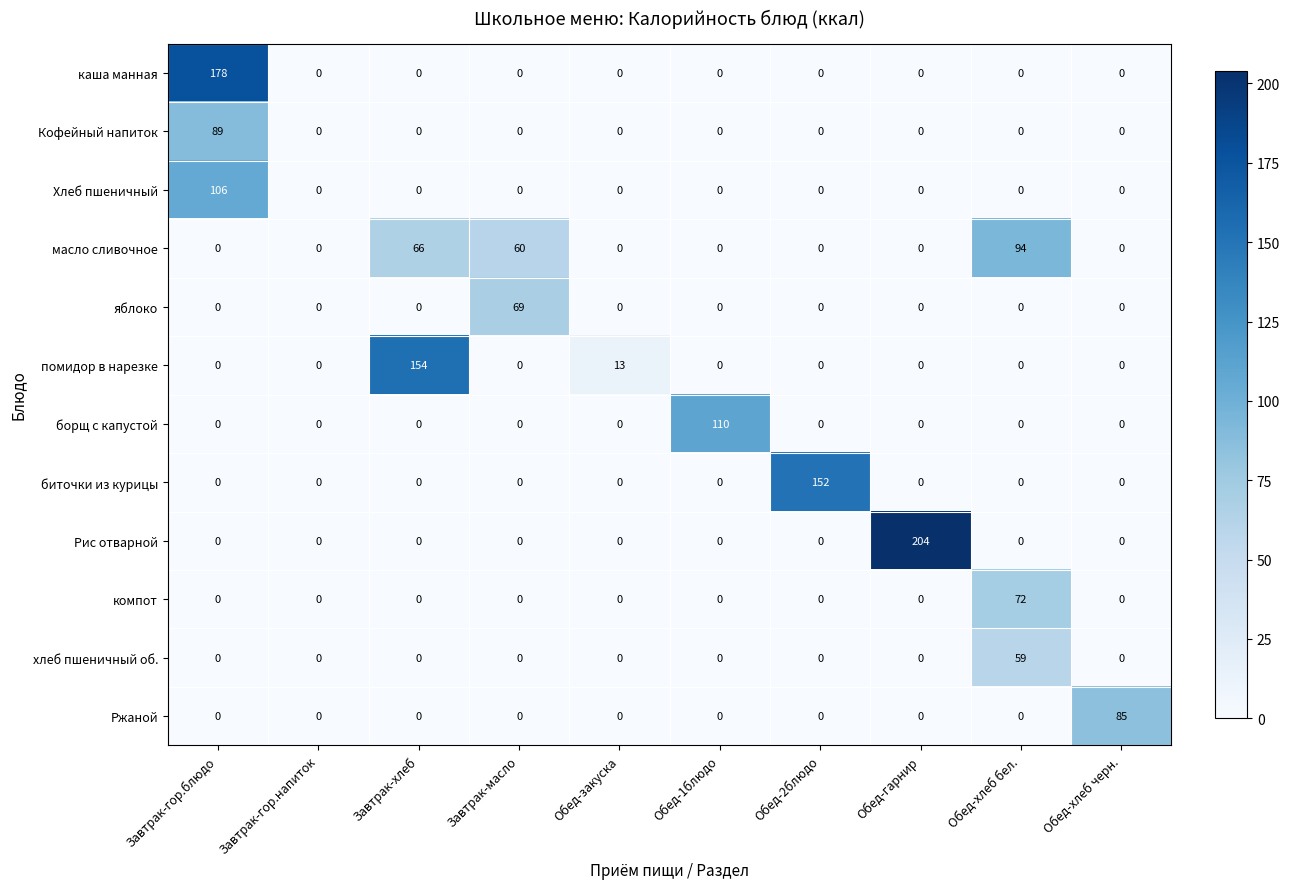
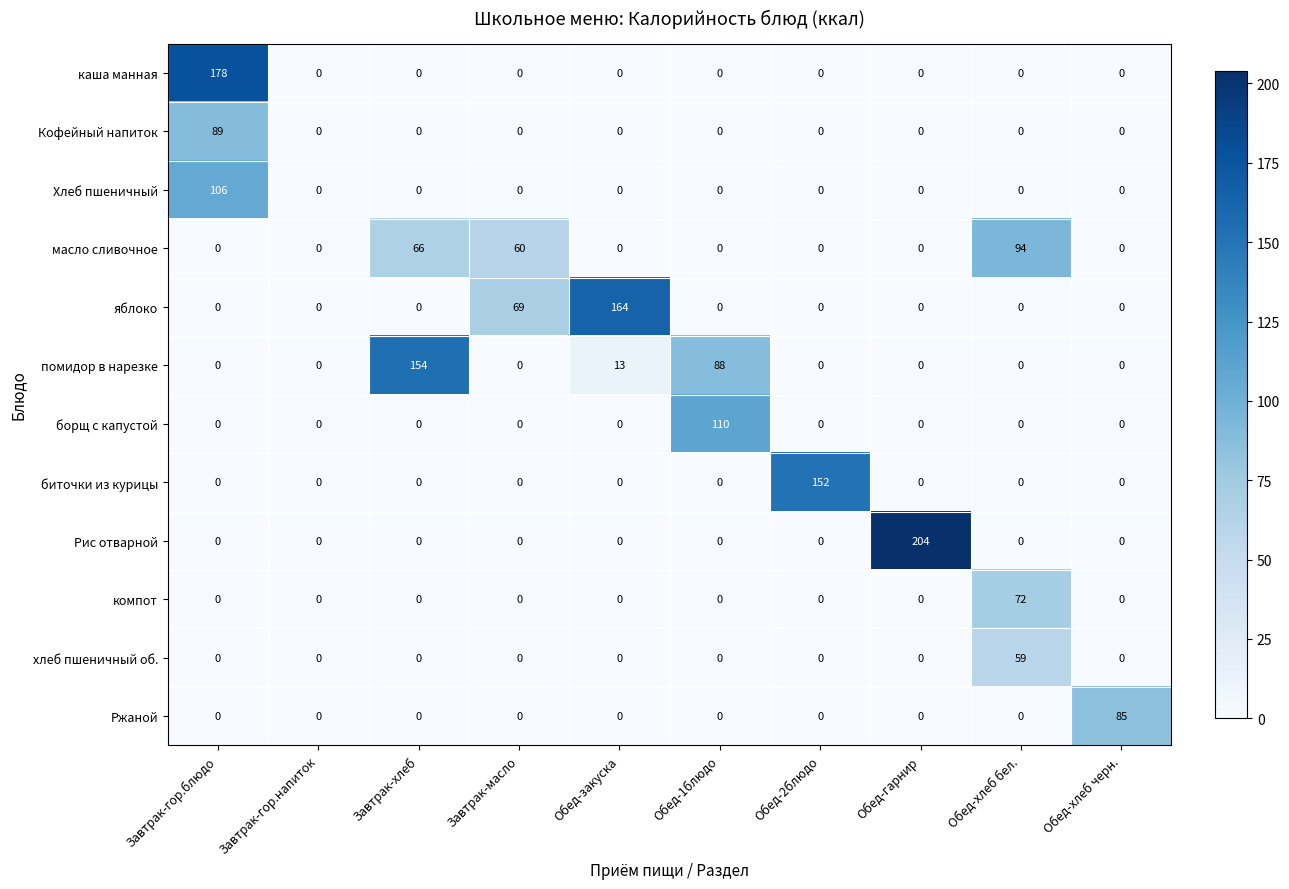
яблоко, Обед-закуска: 0 -> 164
помидор в нарезке, Обед-1блюдо: 0 -> 88
